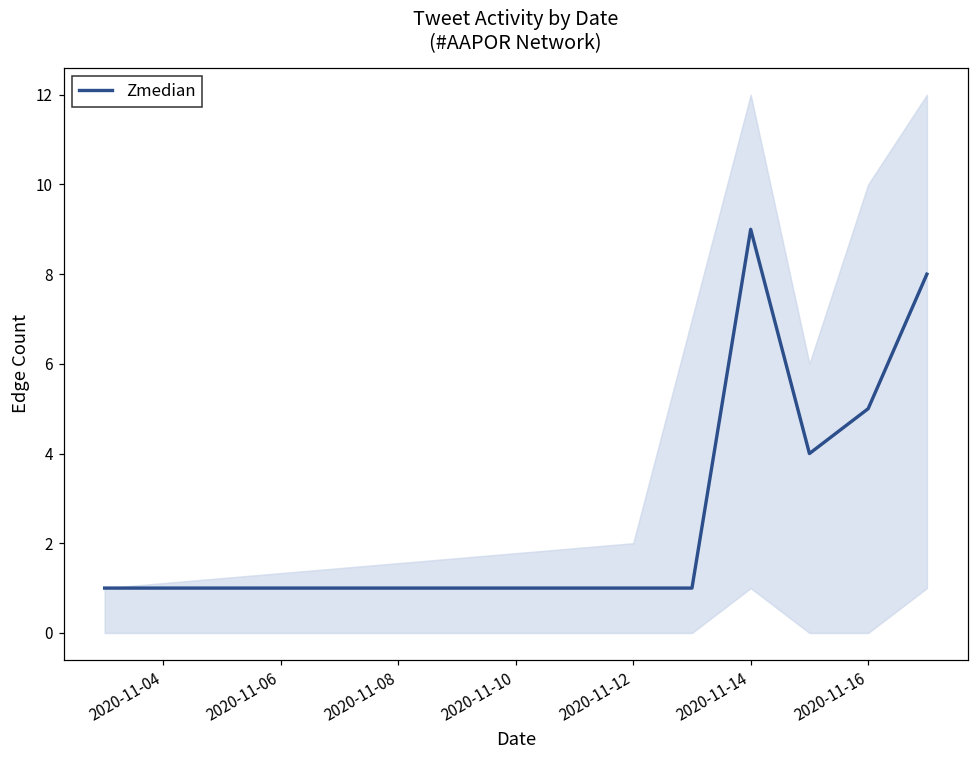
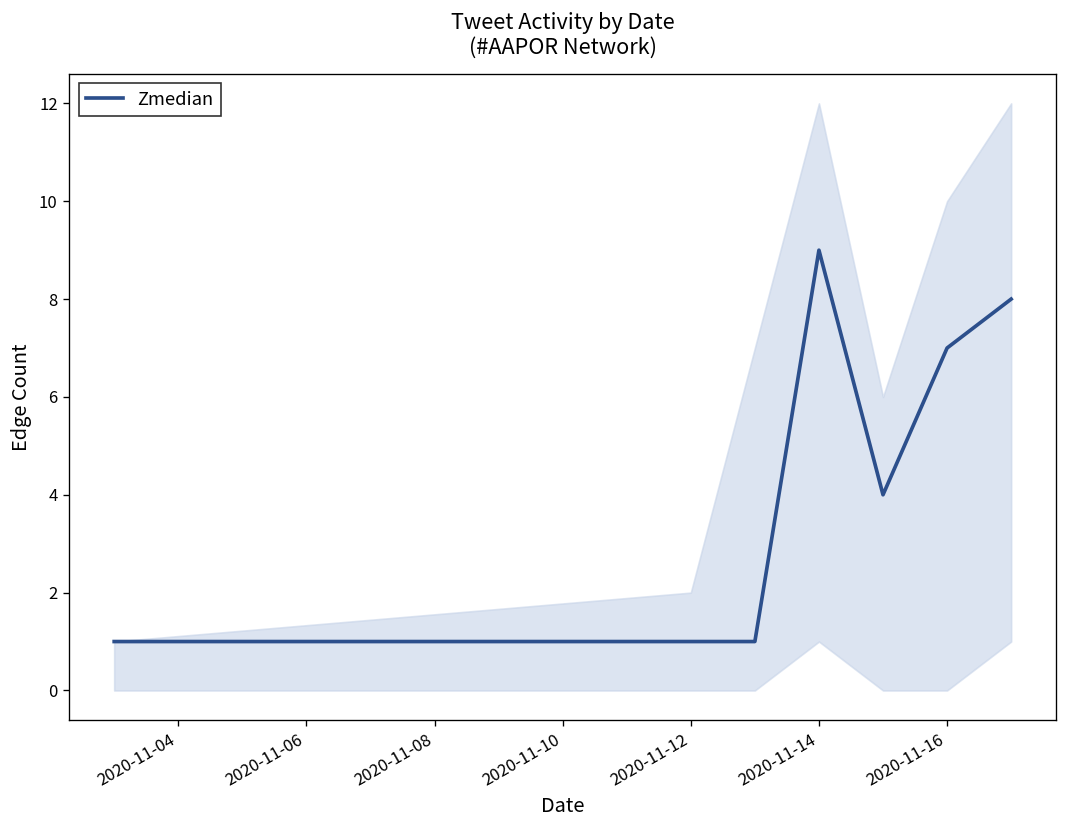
Zmedian, 2020-11-16: 5 -> 7
